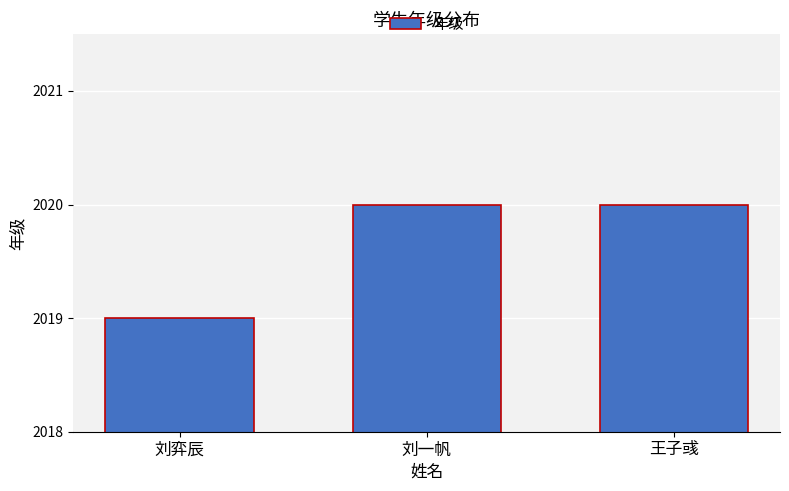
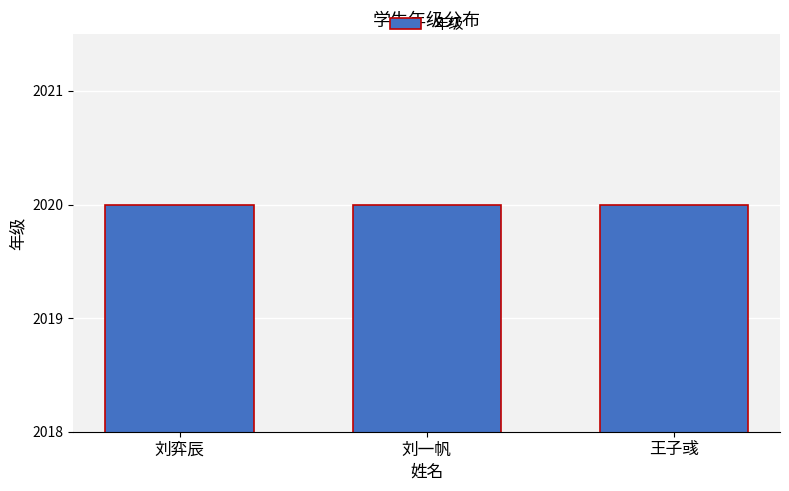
刘弈辰: 2019 -> 2020
